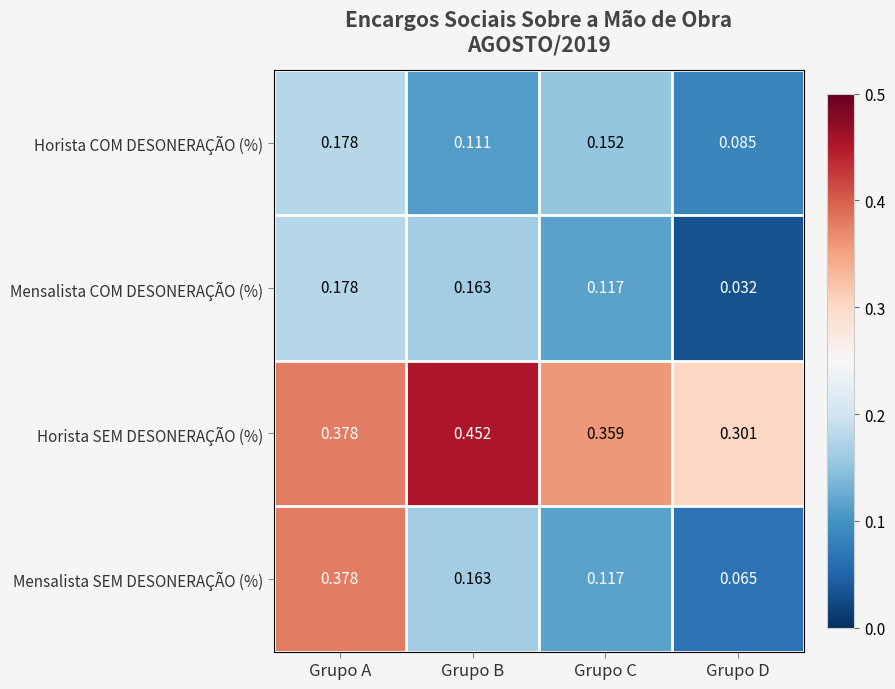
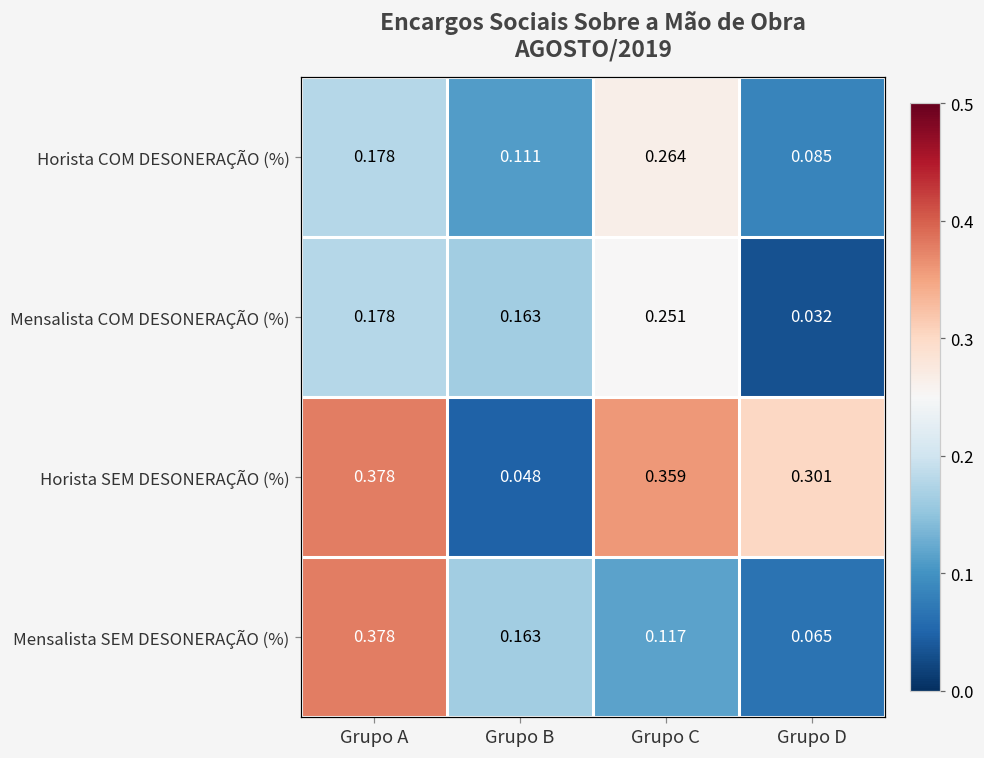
Horista COM DESONERAÇÃO (%), Grupo C: 0.152 -> 0.264
Mensalista COM DESONERAÇÃO (%), Grupo C: 0.117 -> 0.251
Horista SEM DESONERAÇÃO (%), Grupo B: 0.452 -> 0.048
